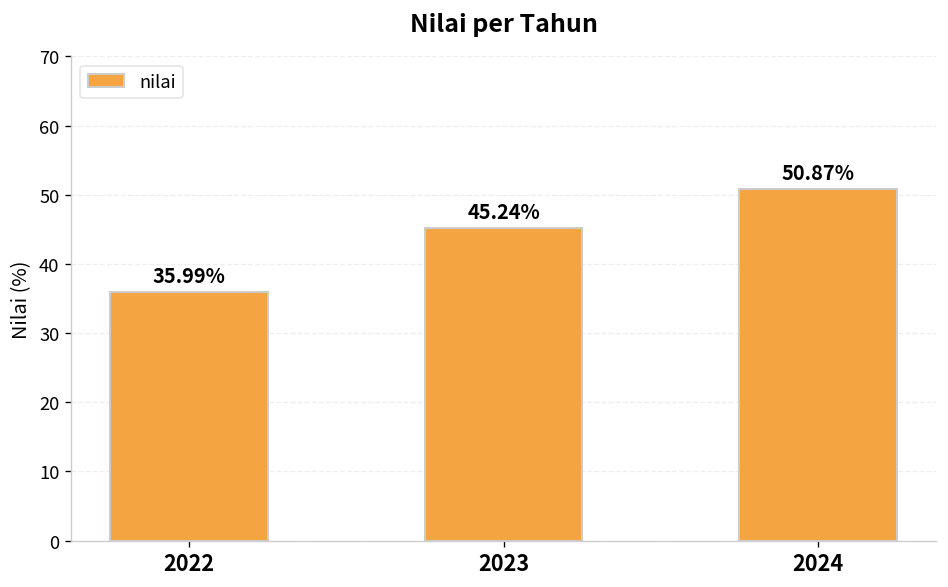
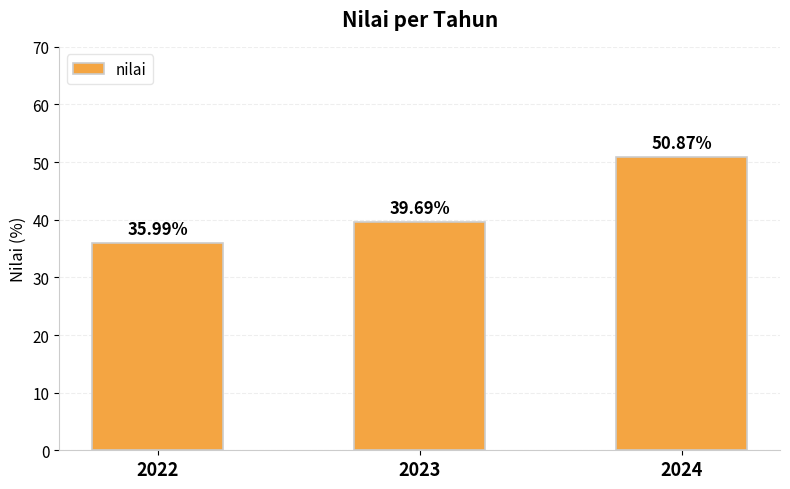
2023: 45.24% -> 39.69%
